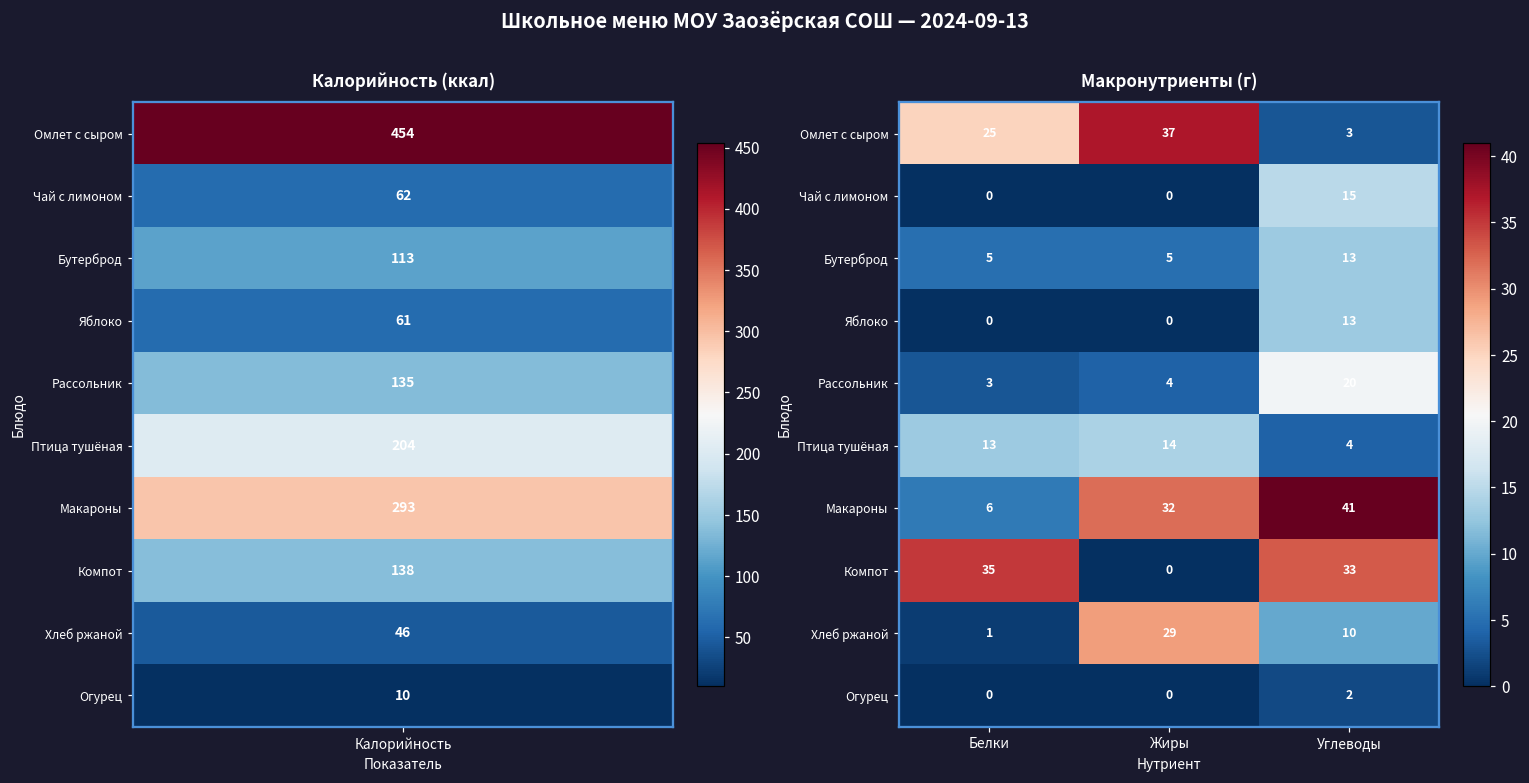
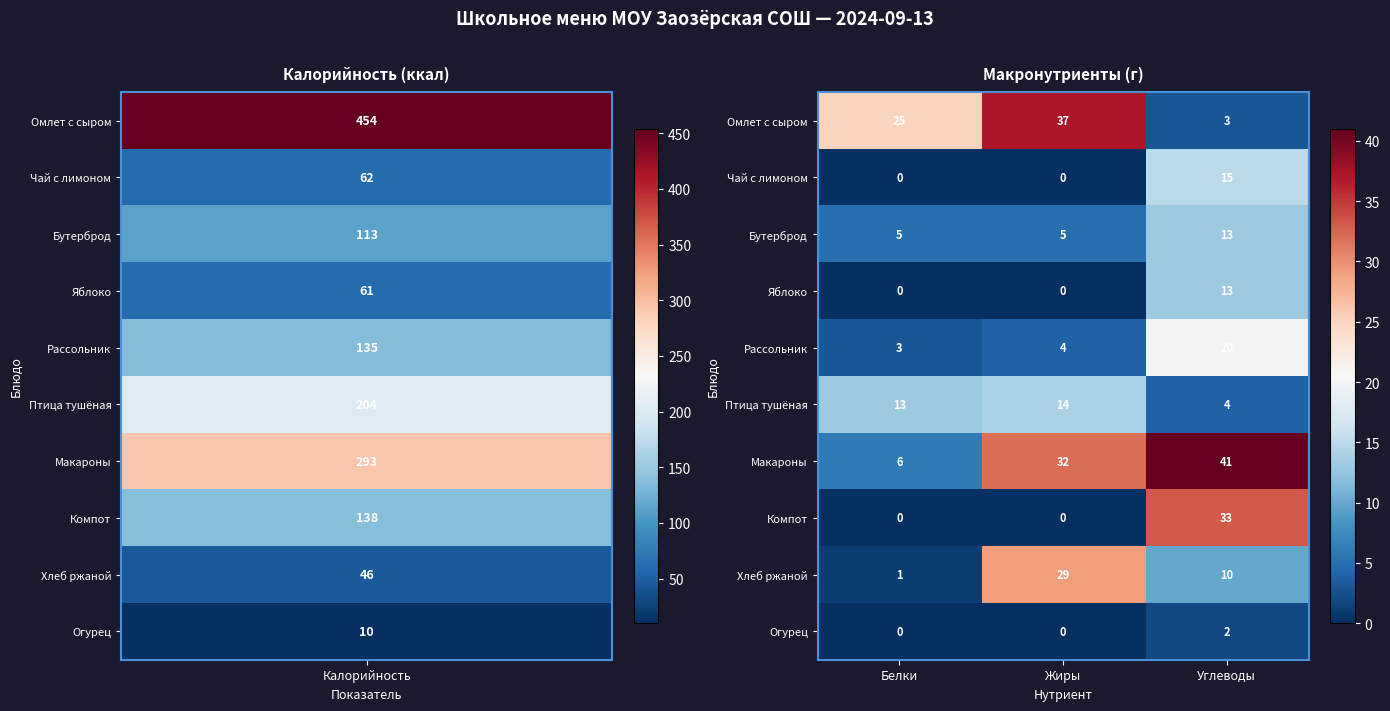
Макронутриенты (г), Компот, Белки: 35 -> 0
